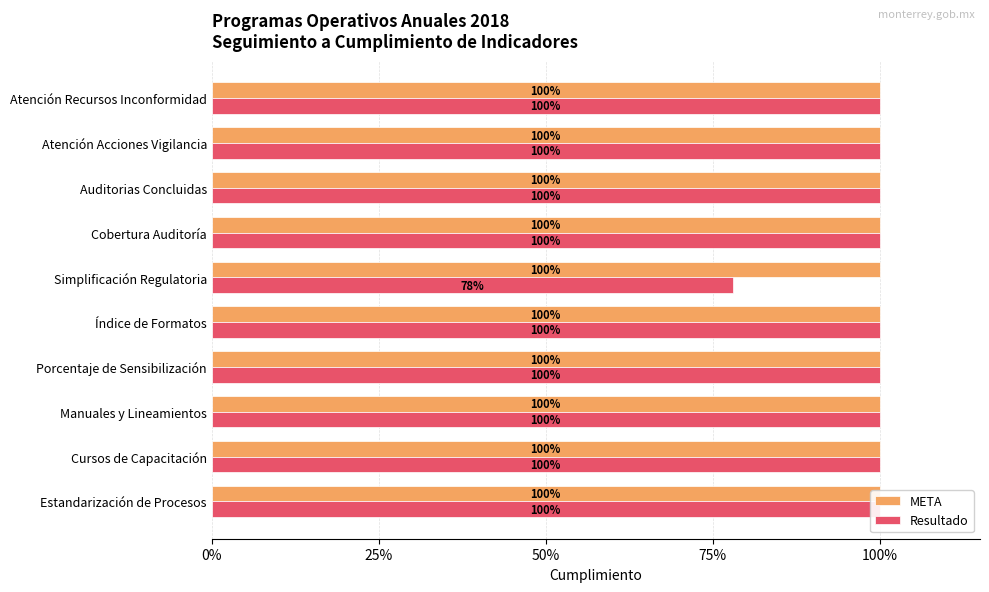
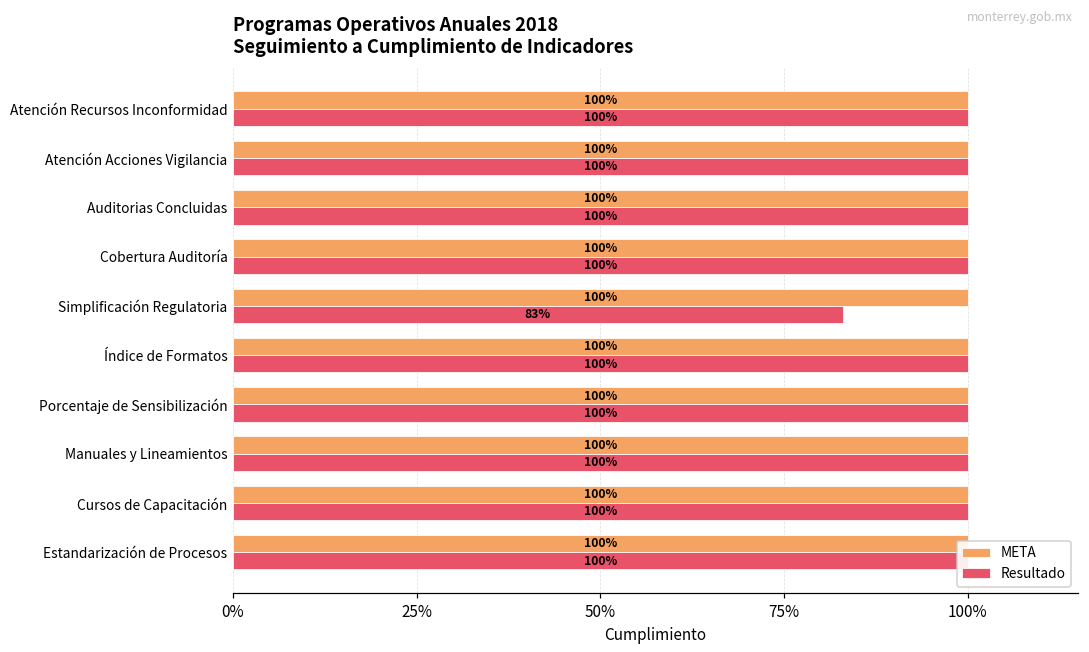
Resultado, Simplificación Regulatoria: 78% -> 83%
